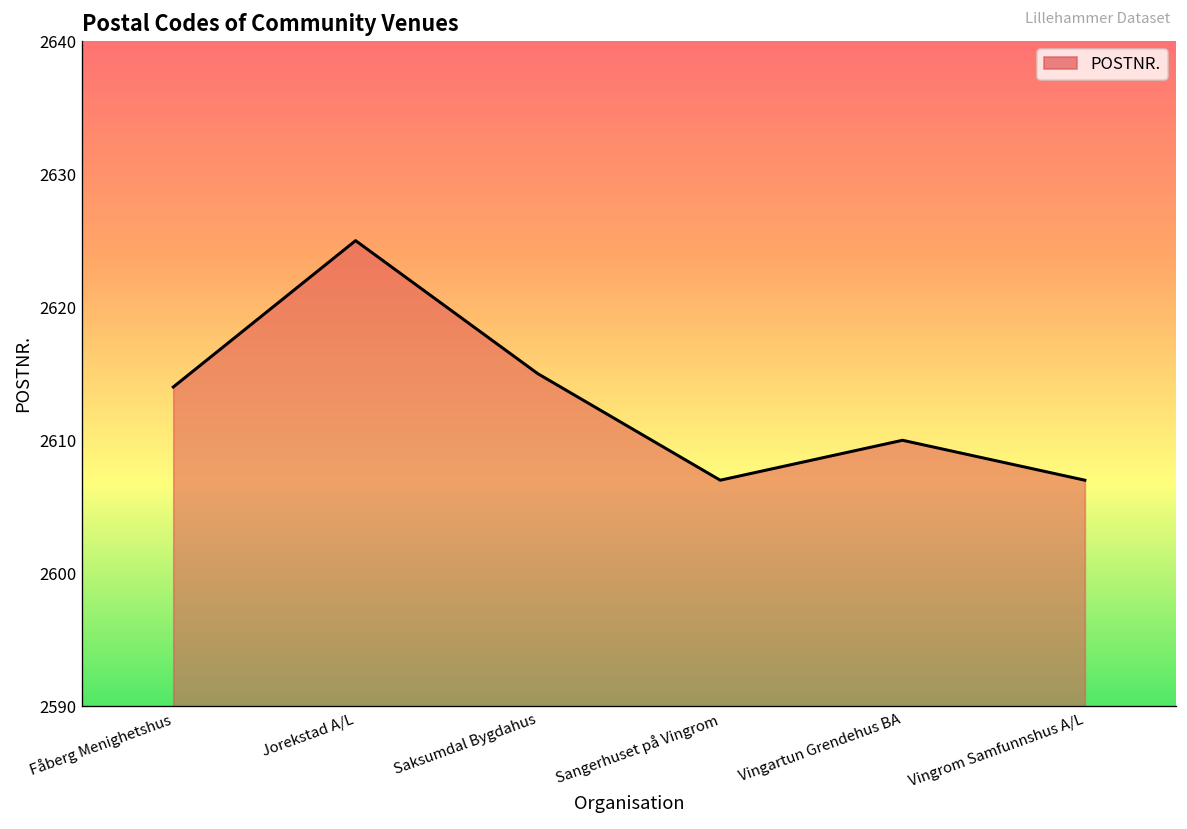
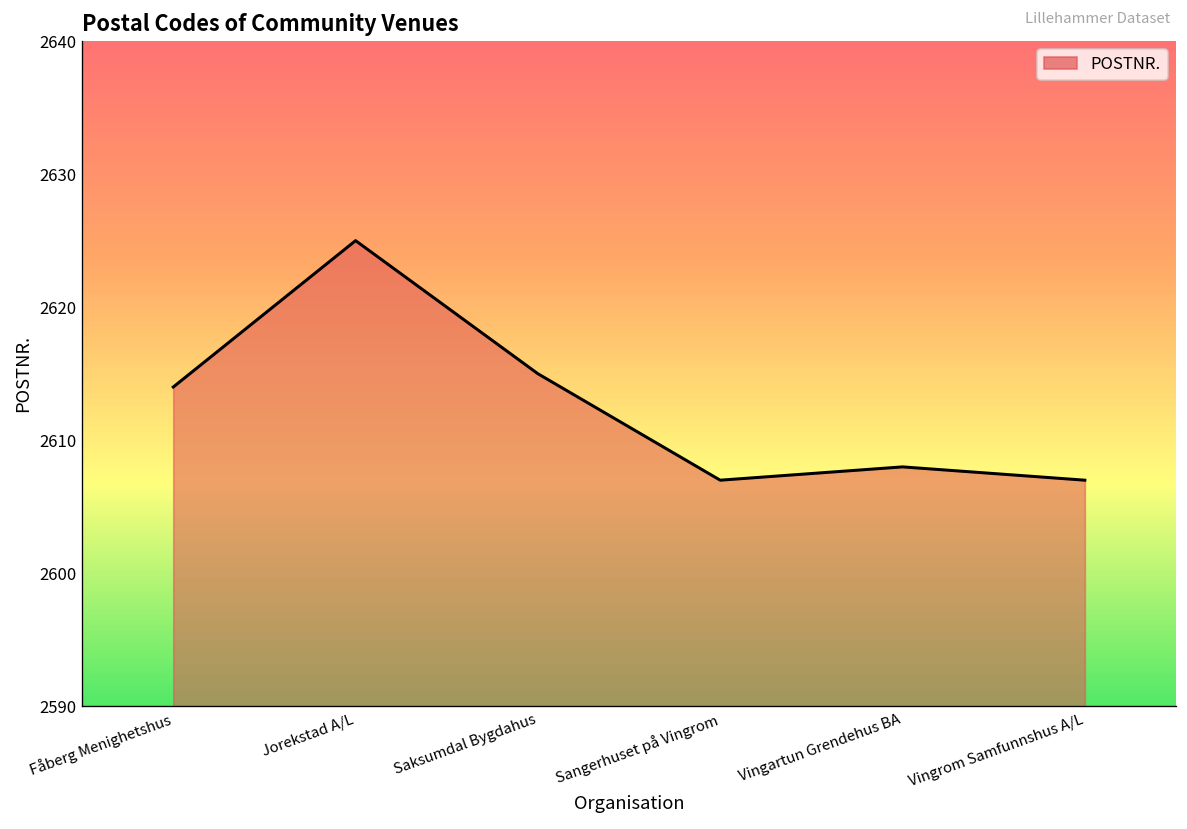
Vingartun Grendehus BA: 2610 -> 2608
